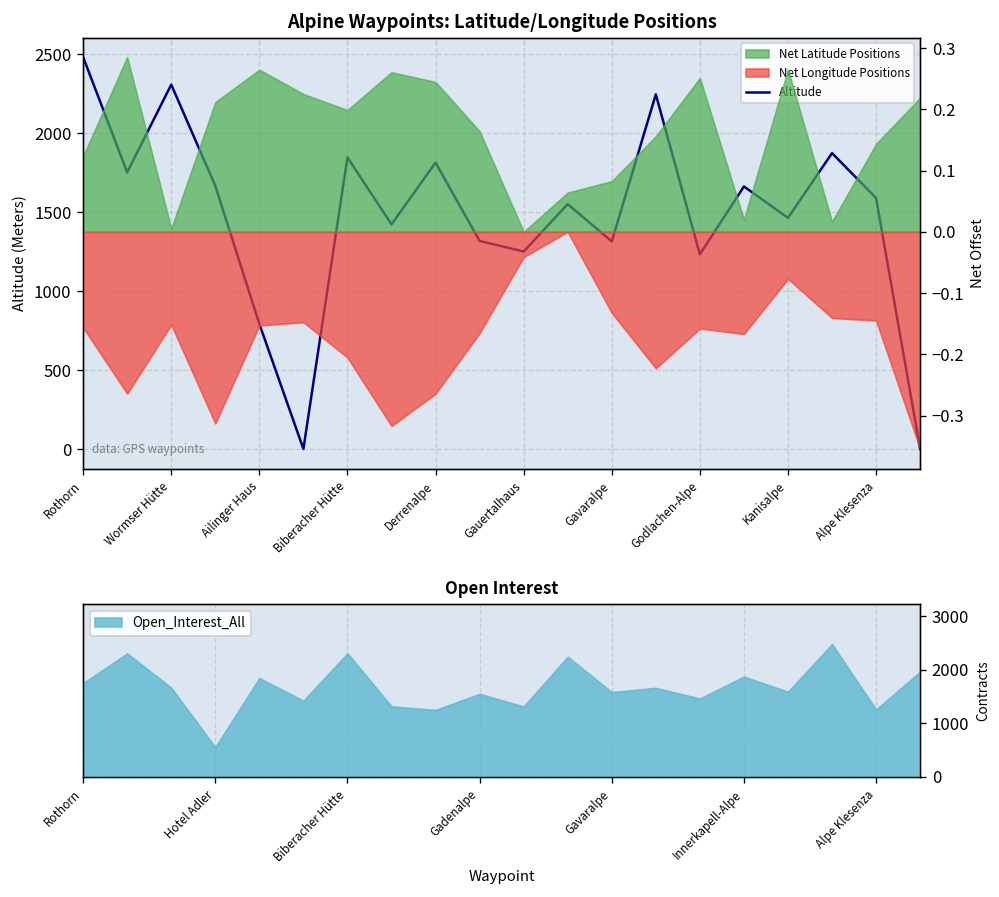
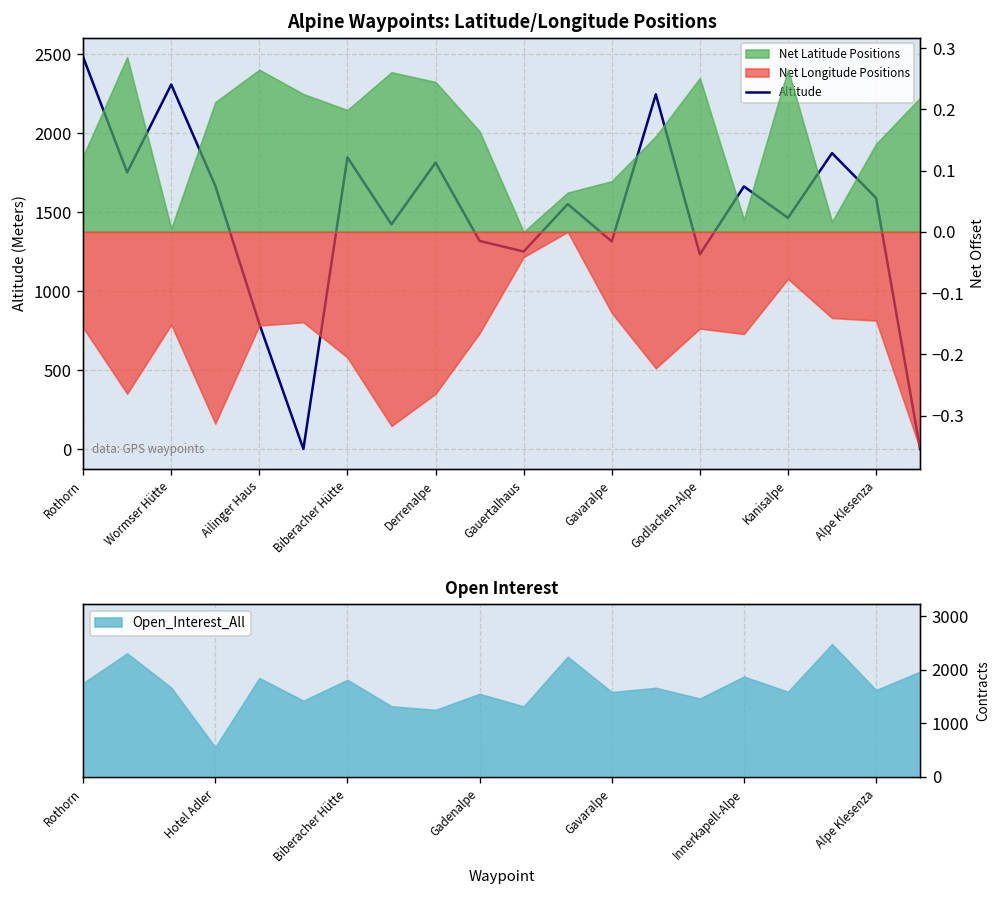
Open Interest, Biberacher Hütte: 2300 -> 1800
Open Interest, Alpe Klesenza: 1300 -> 1600
